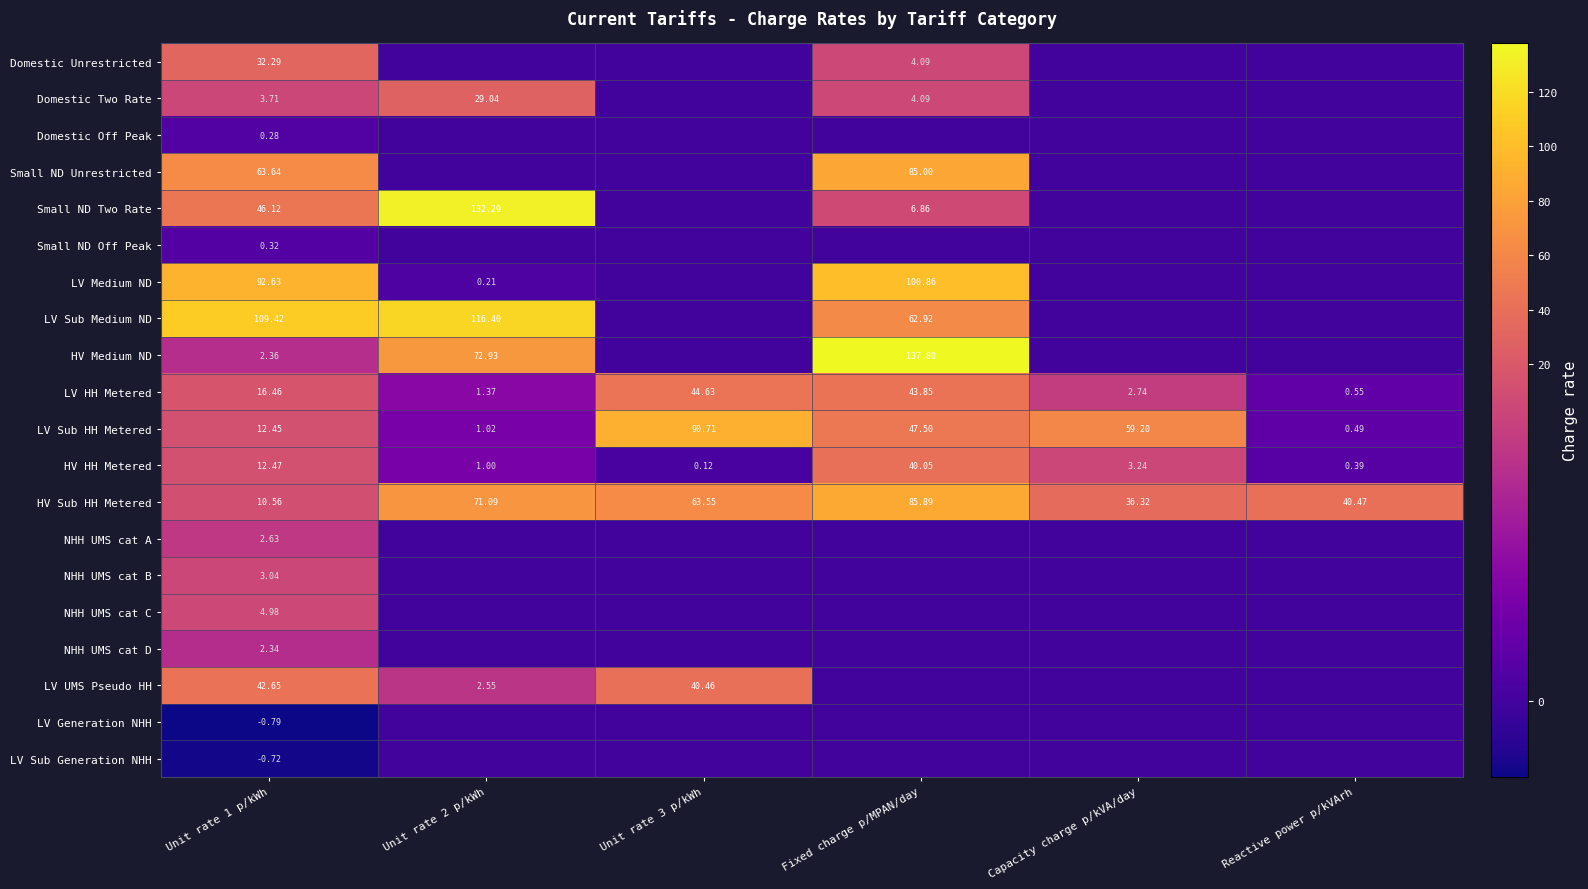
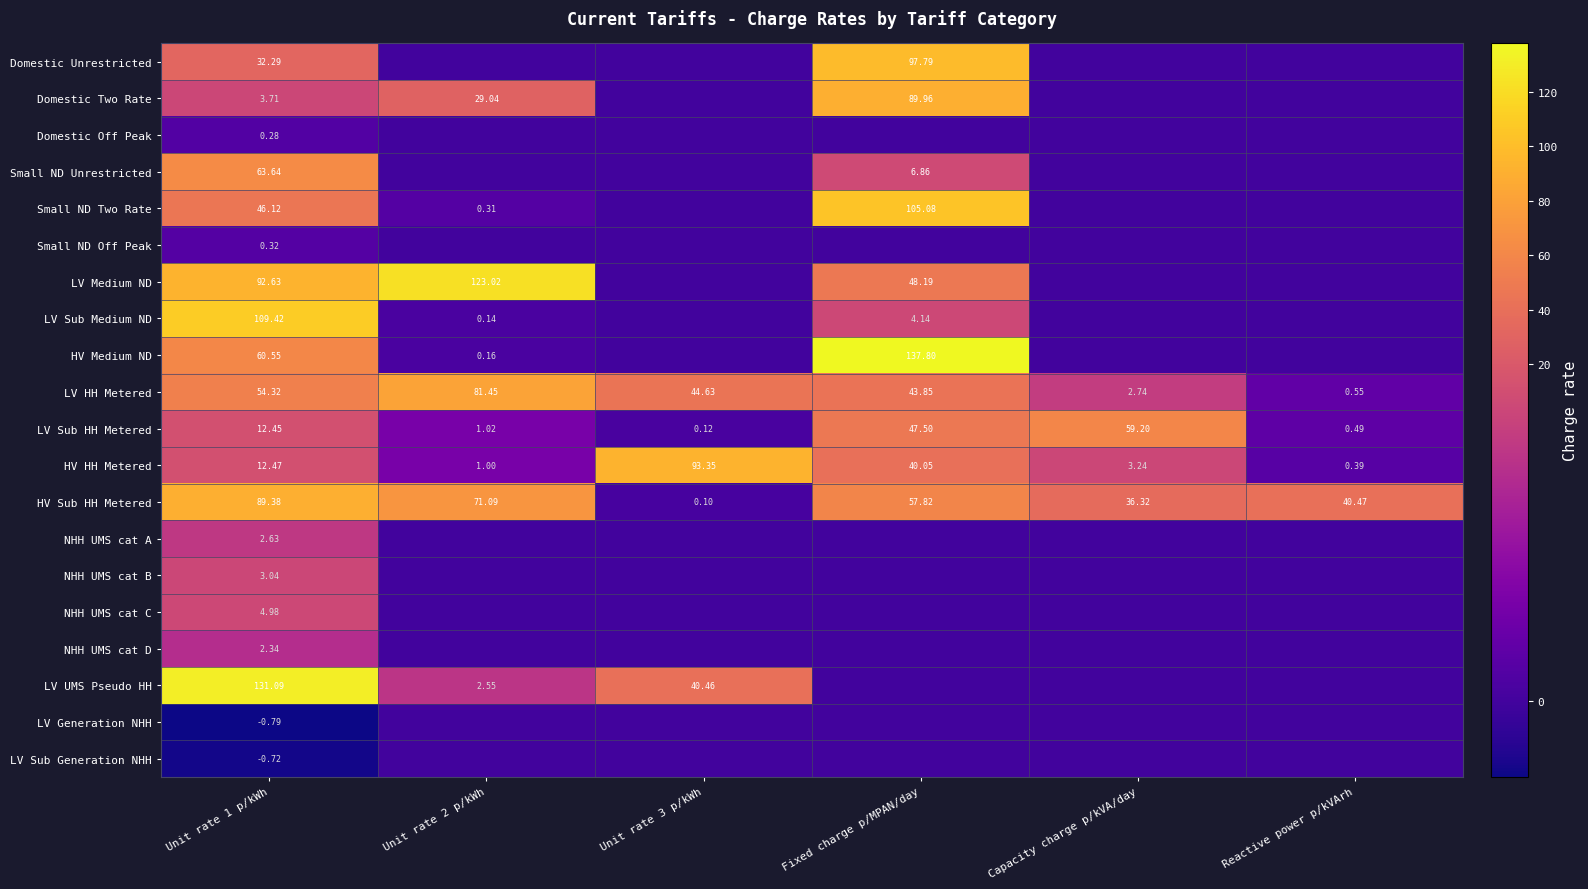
Domestic Unrestricted, Fixed charge p/MPAN/day: 4.09 -> 97.79
Domestic Two Rate, Fixed charge p/MPAN/day: 4.09 -> 89.96
Small ND Unrestricted, Fixed charge p/MPAN/day: 85.00 -> 6.86
Small ND Two Rate, Unit rate 2 p/kWh: 132.29 -> 0.31
Small ND Two Rate, Fixed charge p/MPAN/day: 6.86 -> 105.08
LV Medium ND, Unit rate 2 p/kWh: 0.21 -> 123.02
LV Medium ND, Fixed charge p/MPAN/day: 100.86 -> 48.19
LV Sub Medium ND, Unit rate 2 p/kWh: 116.40 -> 0.14
LV Sub Medium ND, Fixed charge p/MPAN/day: 62.92 -> 4.14
HV Medium ND, Unit rate 1 p/kWh: 2.36 -> 60.55
HV Medium ND, Unit rate 2 p/kWh: 72.93 -> 0.16
LV HH Metered, Unit rate 1 p/kWh: 16.46 -> 54.32
LV HH Metered, Unit rate 2 p/kWh: 1.37 -> 81.45
LV Sub HH Metered, Unit rate 3 p/kWh: 90.71 -> 0.12
HV HH Metered, Unit rate 3 p/kWh: 0.12 -> 93.35
HV Sub HH Metered, Unit rate 1 p/kWh: 10.56 -> 89.38
HV Sub HH Metered, Unit rate 3 p/kWh: 63.55 -> 0.10
HV Sub HH Metered, Fixed charge p/MPAN/day: 85.89 -> 57.82
LV UMS Pseudo HH, Unit rate 1 p/kWh: 42.65 -> 131.09
